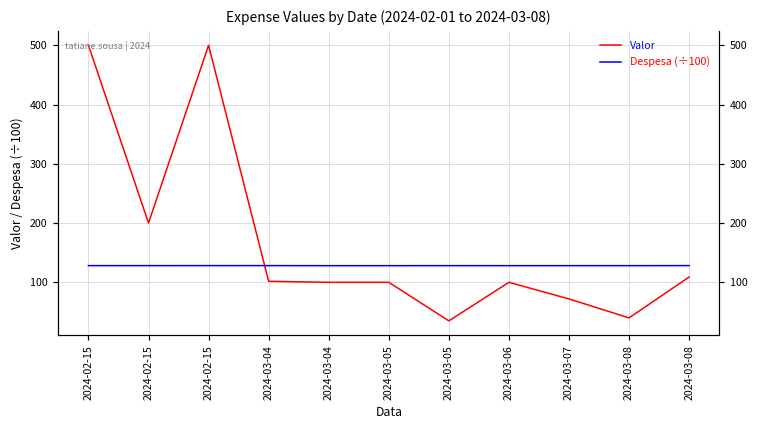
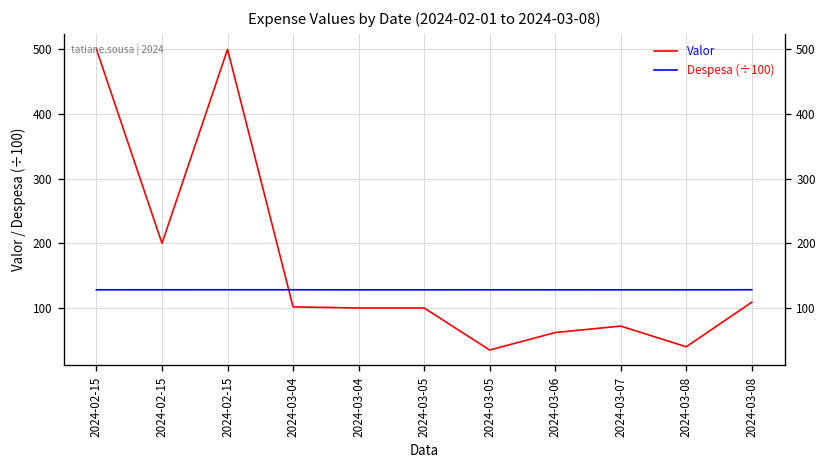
Valor, 2024-03-06: 100 -> 60
